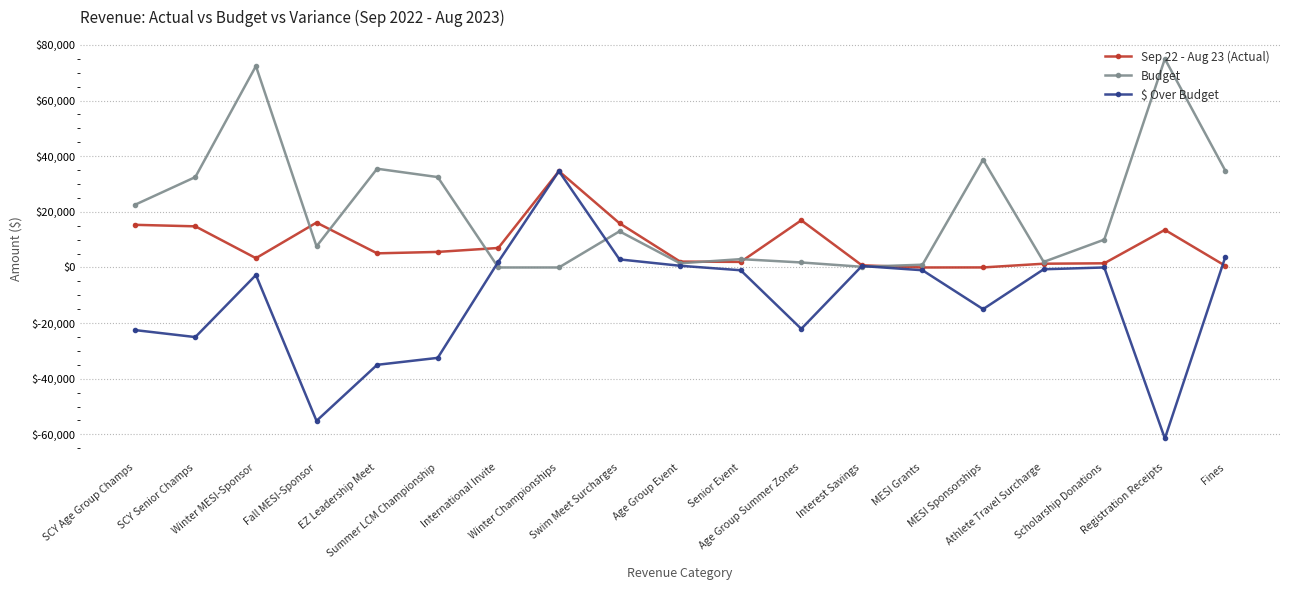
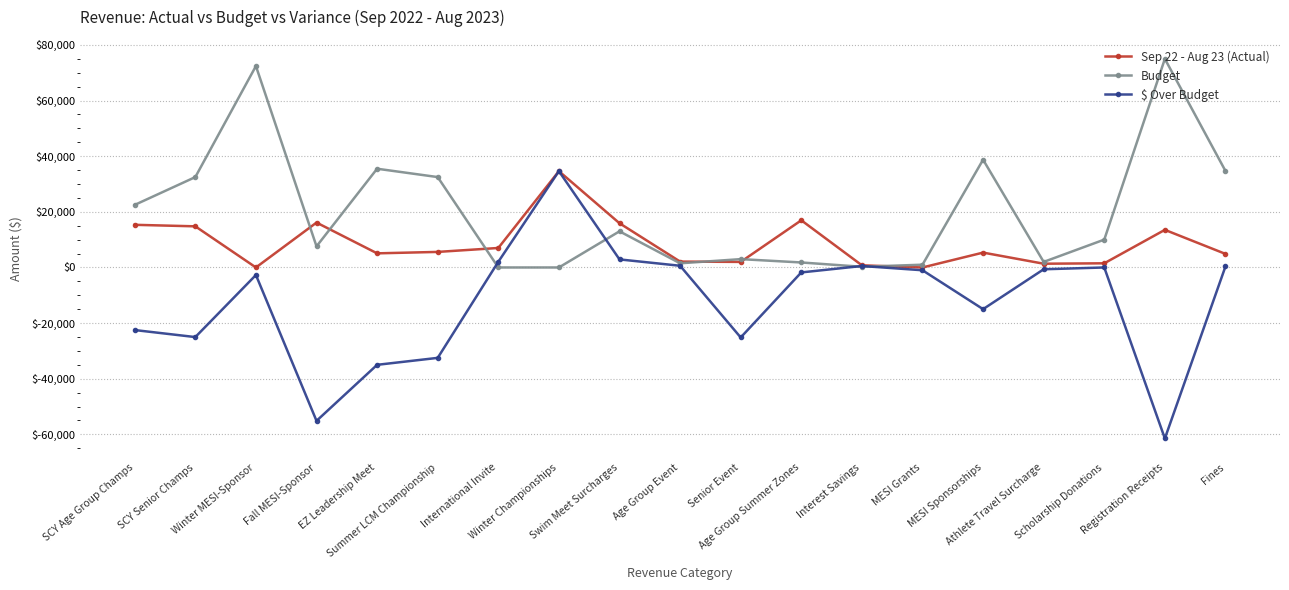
Sep 22 - Aug 23 (Actual), Winter MESI-Sponsor: $3,000 -> $0
$ Over Budget, Senior Event: $-1,000 -> $-25,000
$ Over Budget, Age Group Summer Zones: $-22,000 -> $-2,000
Sep 22 - Aug 23 (Actual), MESI Sponsorships: $0 -> $5,000
Sep 22 - Aug 23 (Actual), Fines: $1,000 -> $5,000
$ Over Budget, Fines: $4,000 -> $0
